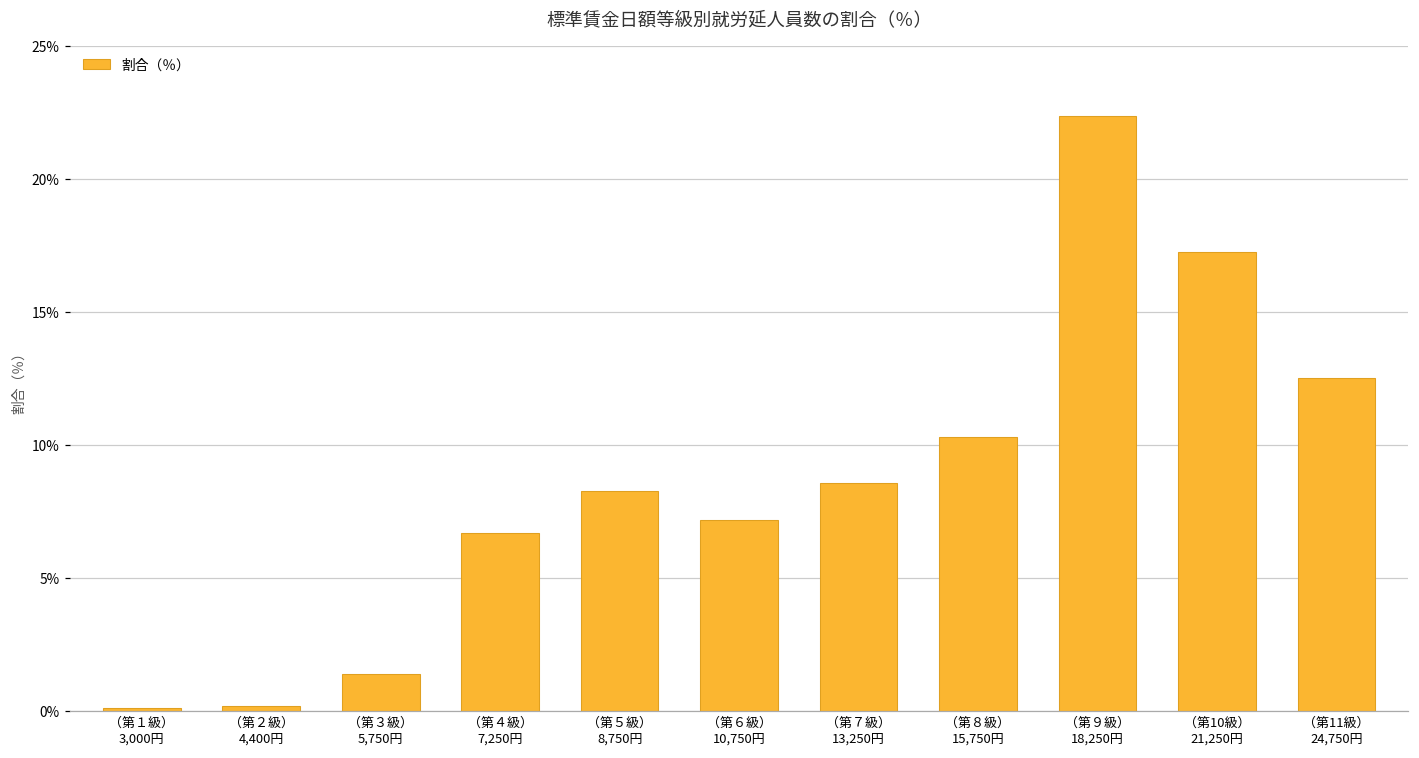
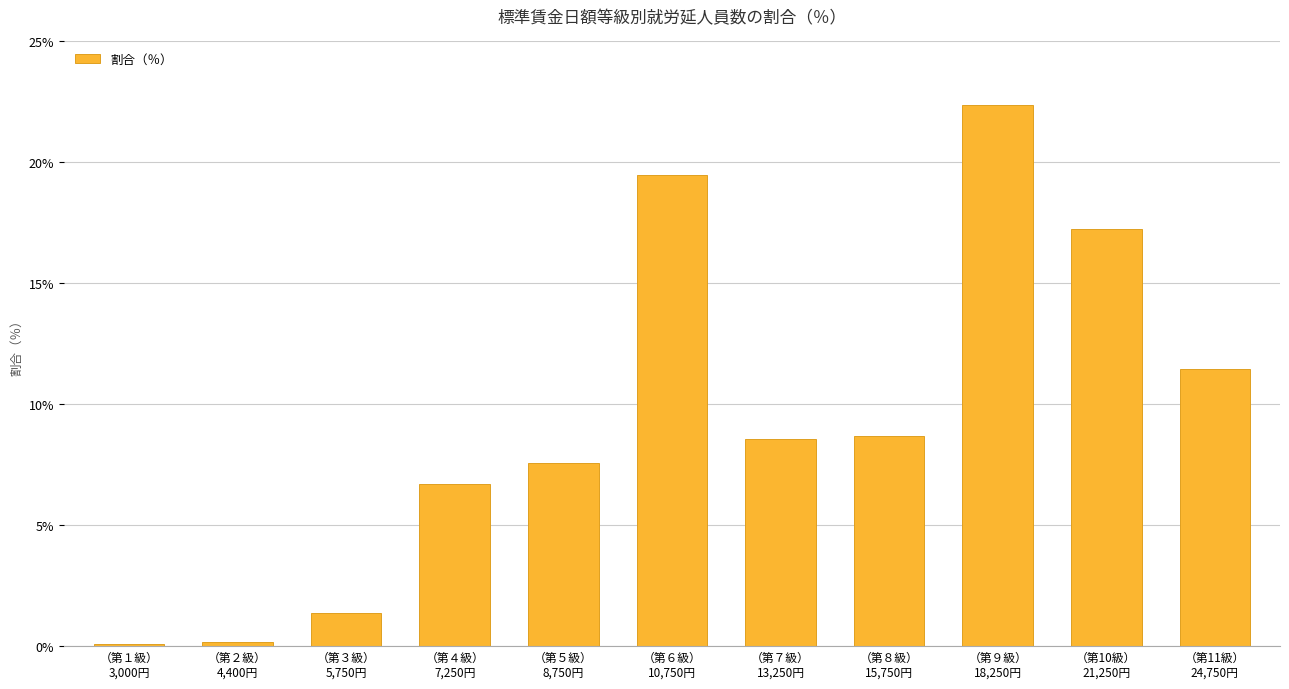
（第５級） 8,750円: 8.2% -> 7.6%
（第６級） 10,750円: 7.2% -> 19.5%
（第８級） 15,750円: 10.3% -> 8.7%
（第11級） 24,750円: 12.5% -> 11.5%
